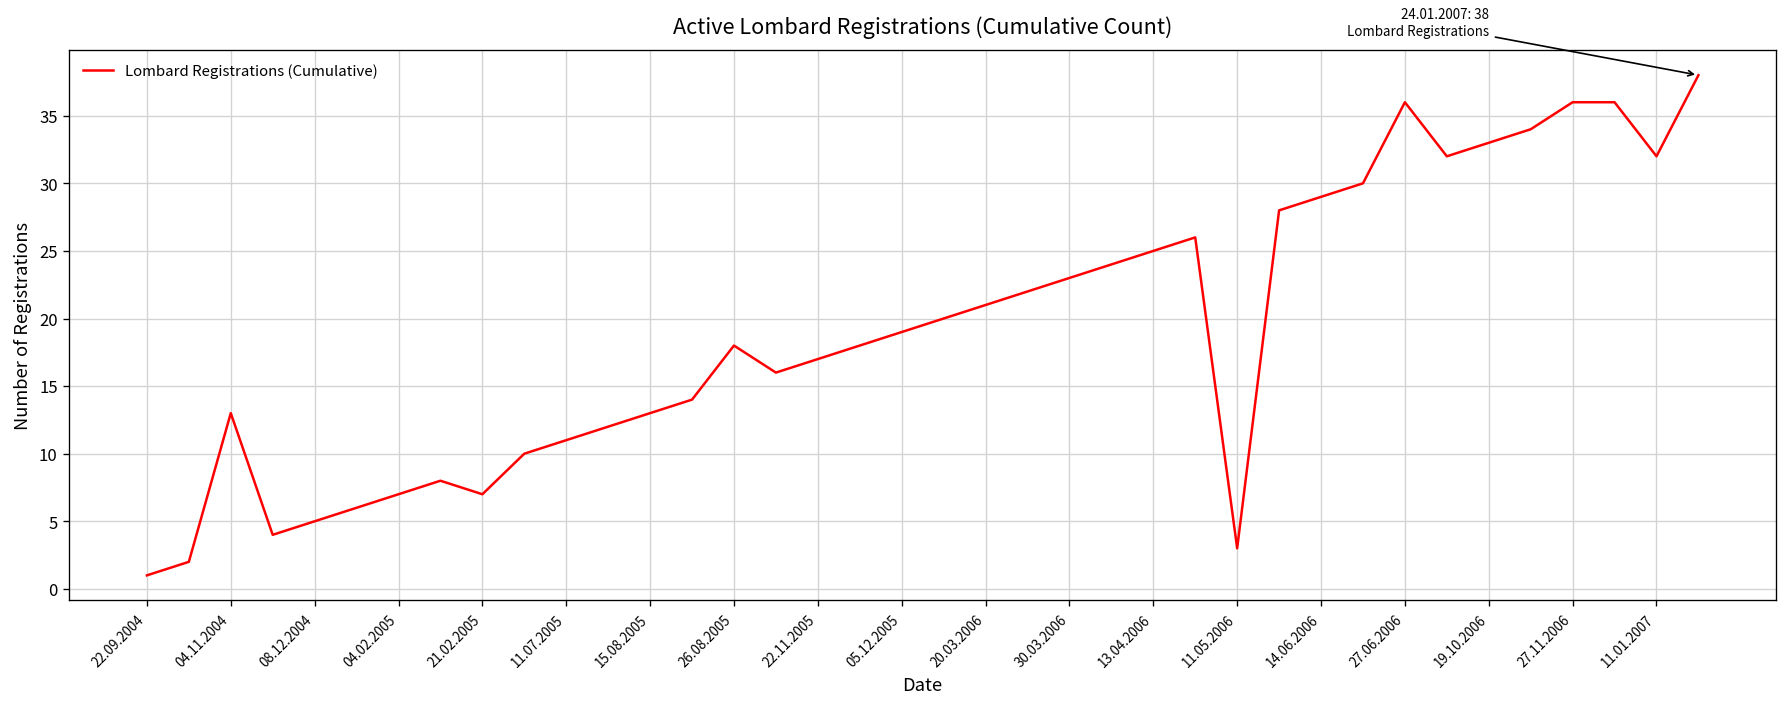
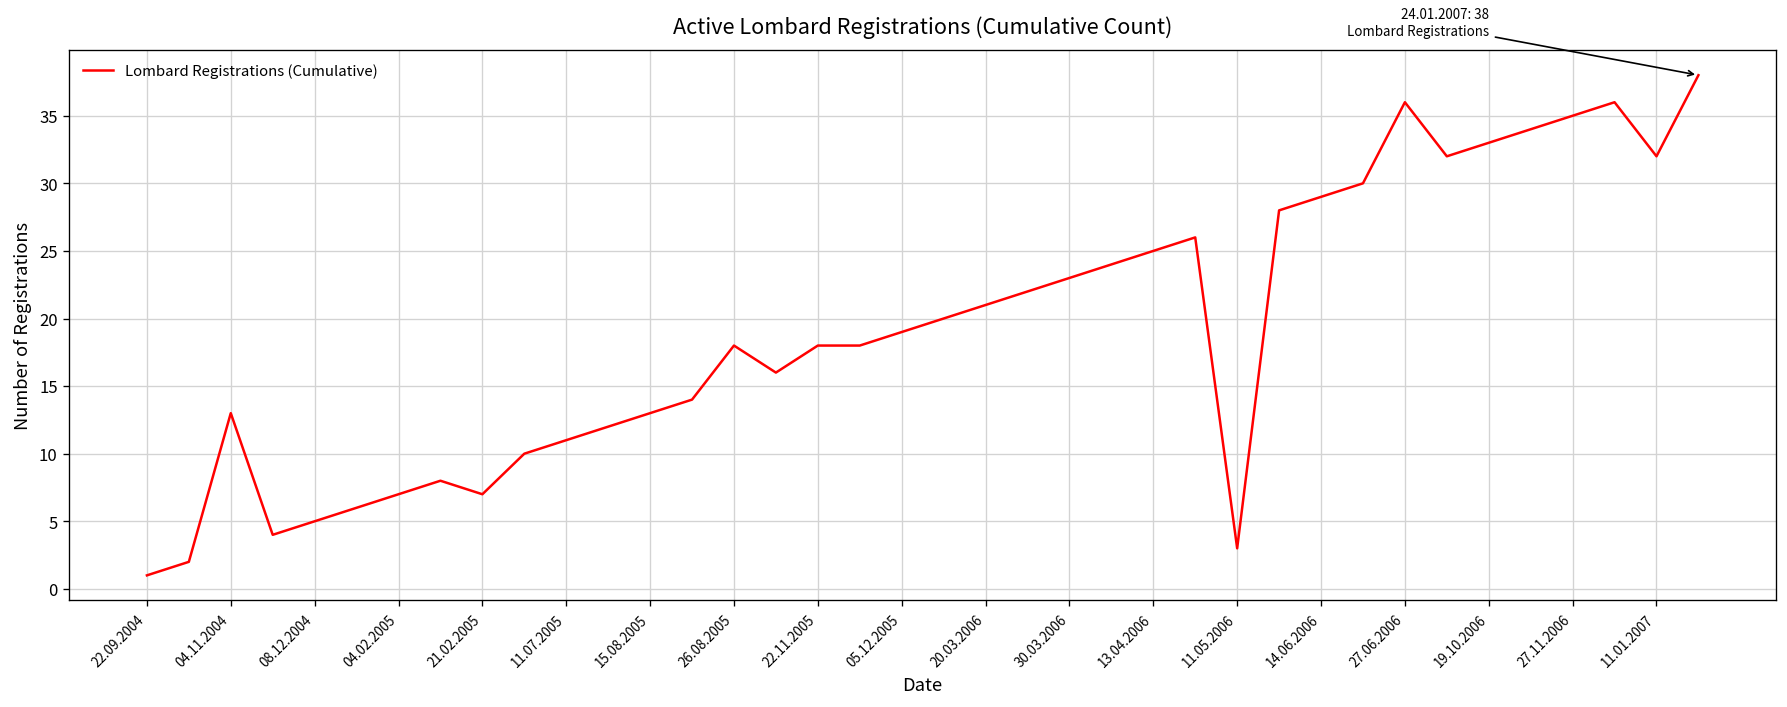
22.11.2005: 17 -> 18
27.11.2006: 36 -> 35
